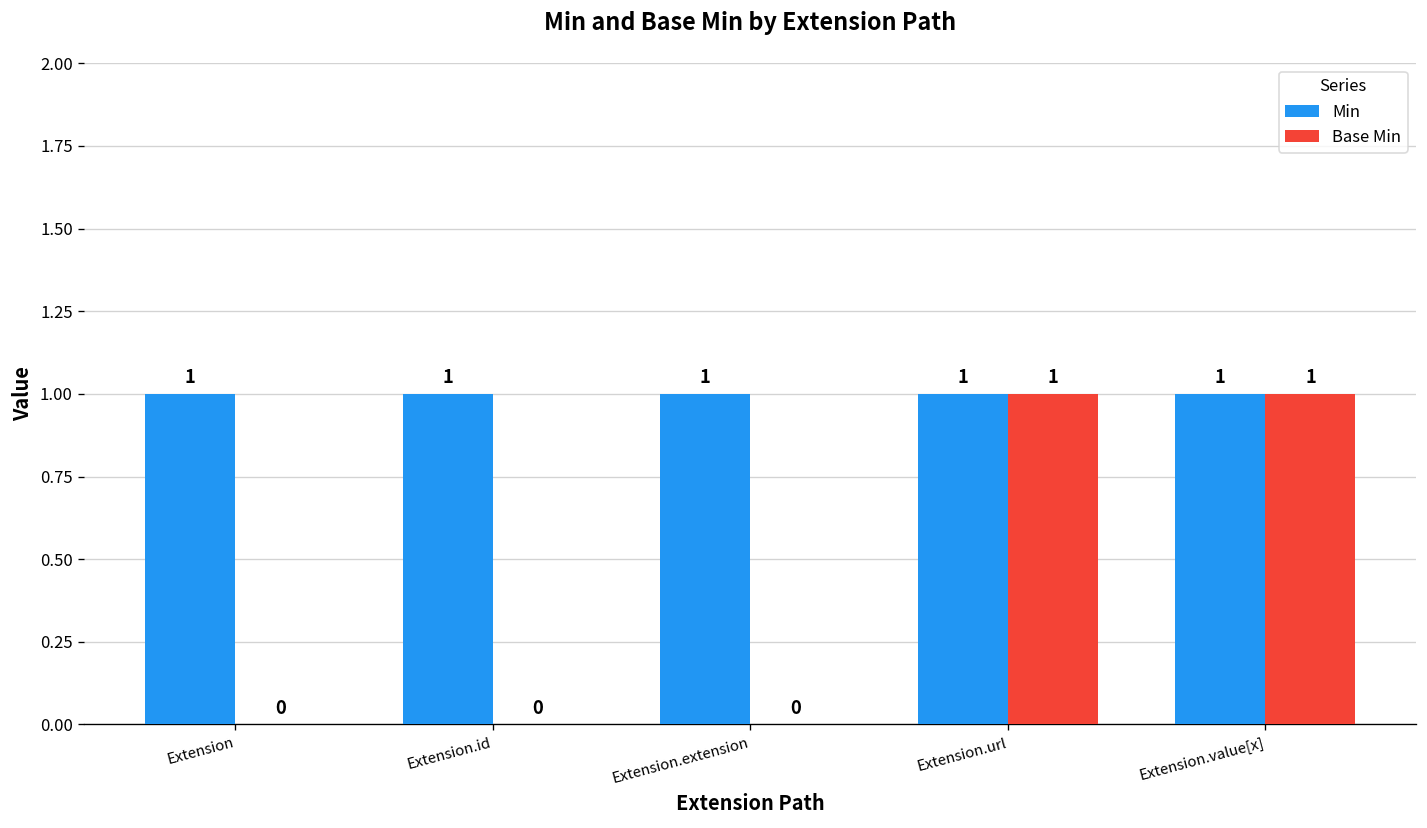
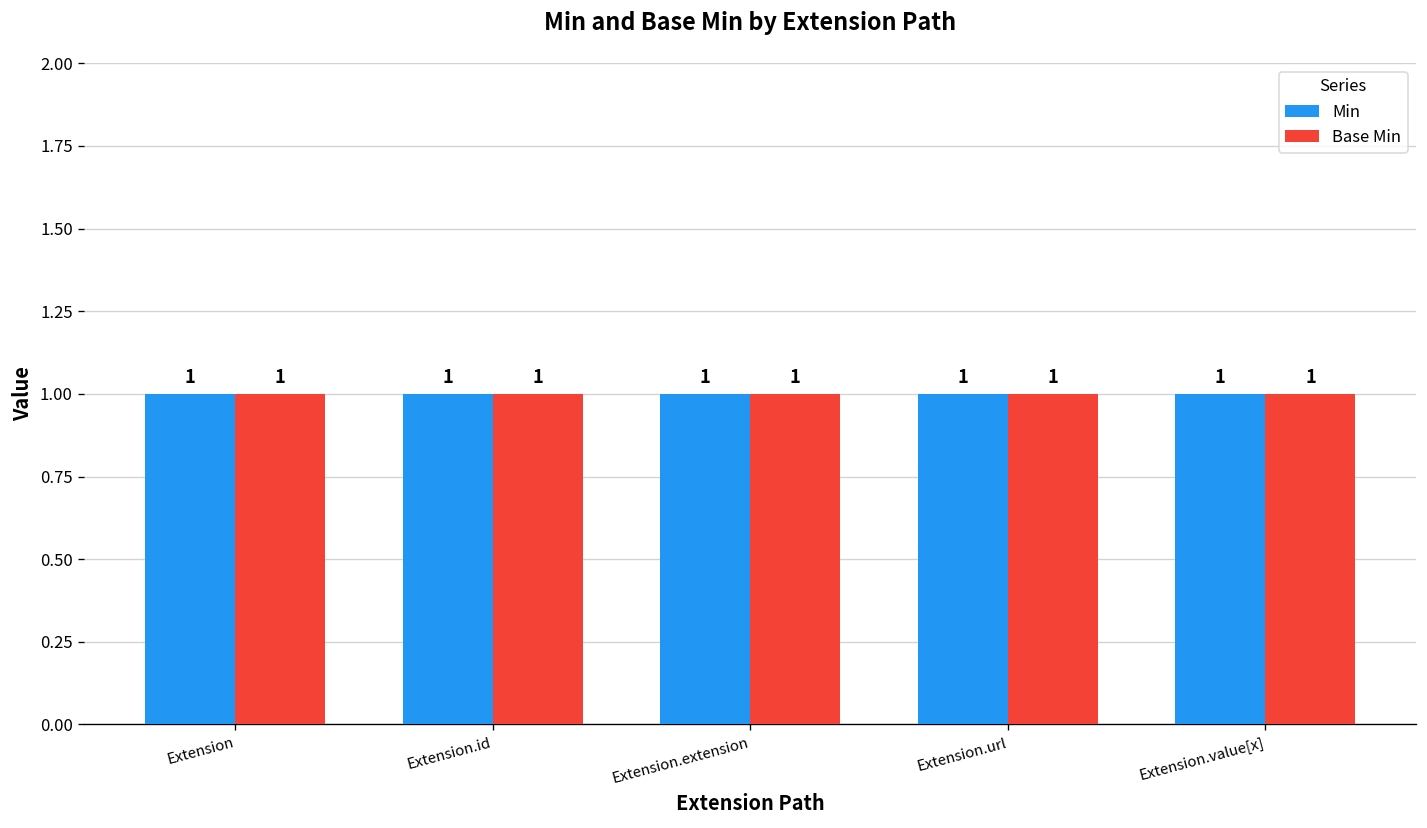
Base Min, Extension: 0 -> 1
Base Min, Extension.id: 0 -> 1
Base Min, Extension.extension: 0 -> 1
